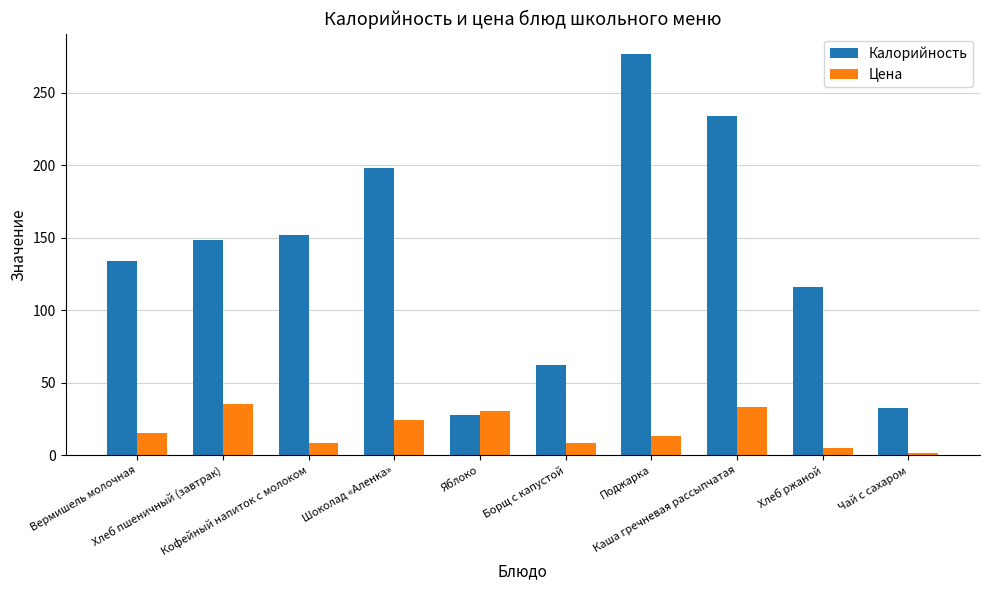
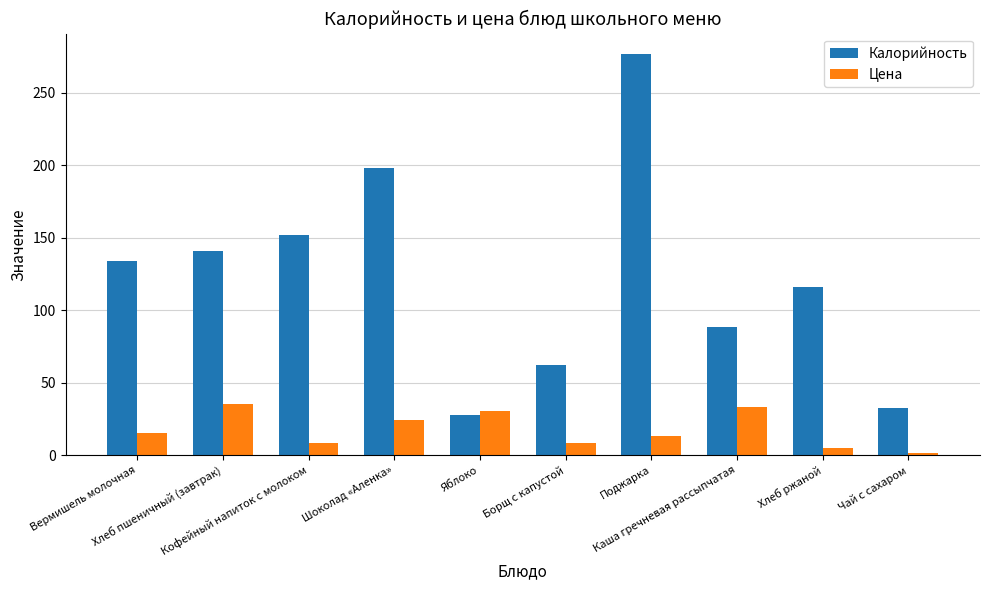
Калорийность, Хлеб пшеничный (завтрак): 148 -> 141
Калорийность, Каша гречневая рассыпчатая: 234 -> 89
